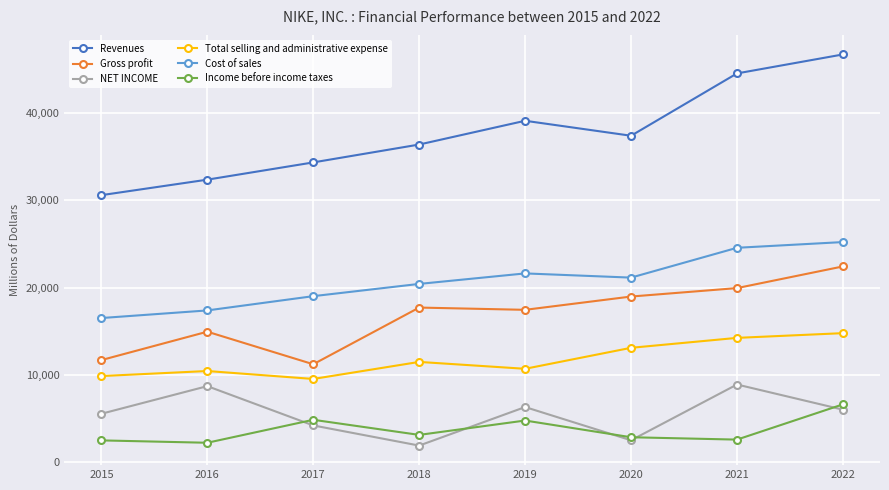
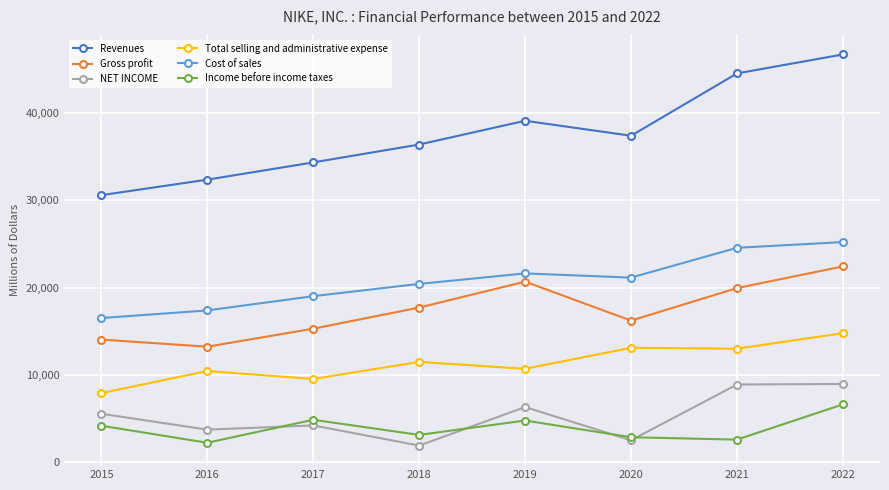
Gross profit, 2015: 12,000 -> 14,000
Total selling and administrative expense, 2015: 10,000 -> 8,000
Income before income taxes, 2015: 3,000 -> 4,000
Gross profit, 2016: 15,000 -> 13,000
NET INCOME, 2016: 9,000 -> 4,000
Gross profit, 2017: 11,000 -> 15,000
Gross profit, 2019: 17,000 -> 21,000
Gross profit, 2020: 19,000 -> 16,000
Total selling and administrative expense, 2021: 14,000 -> 13,000
NET INCOME, 2022: 6,000 -> 9,000
